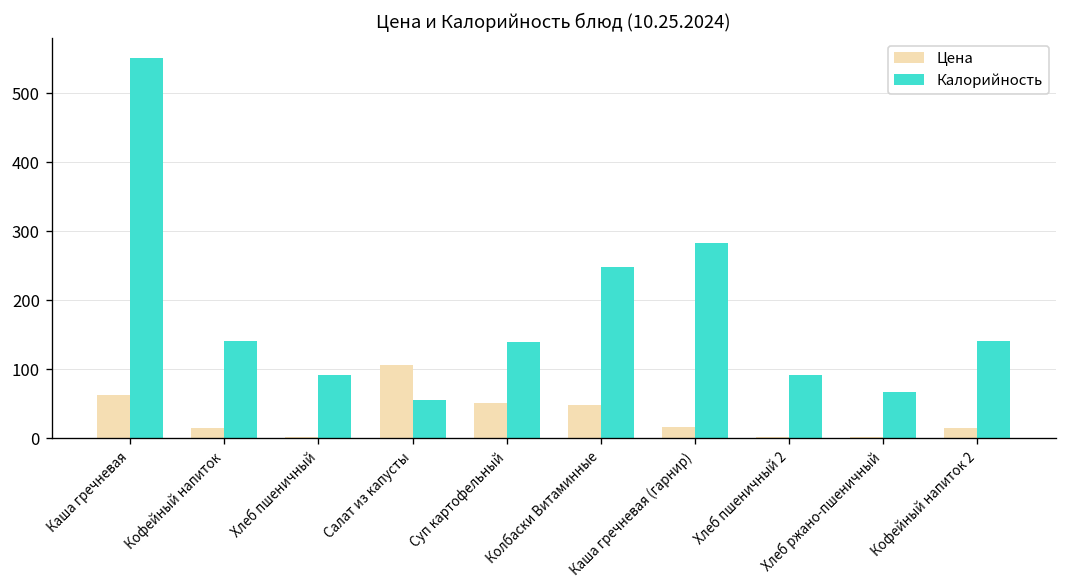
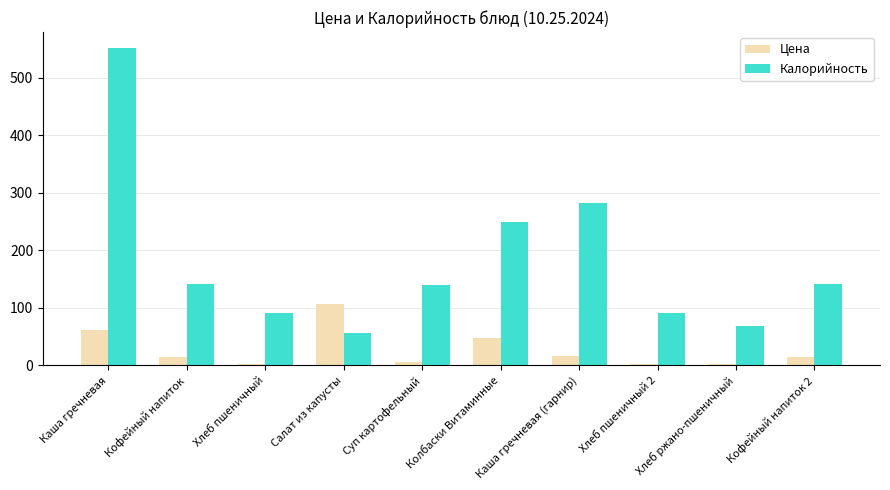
Цена, Суп картофельный: 50 -> 10
